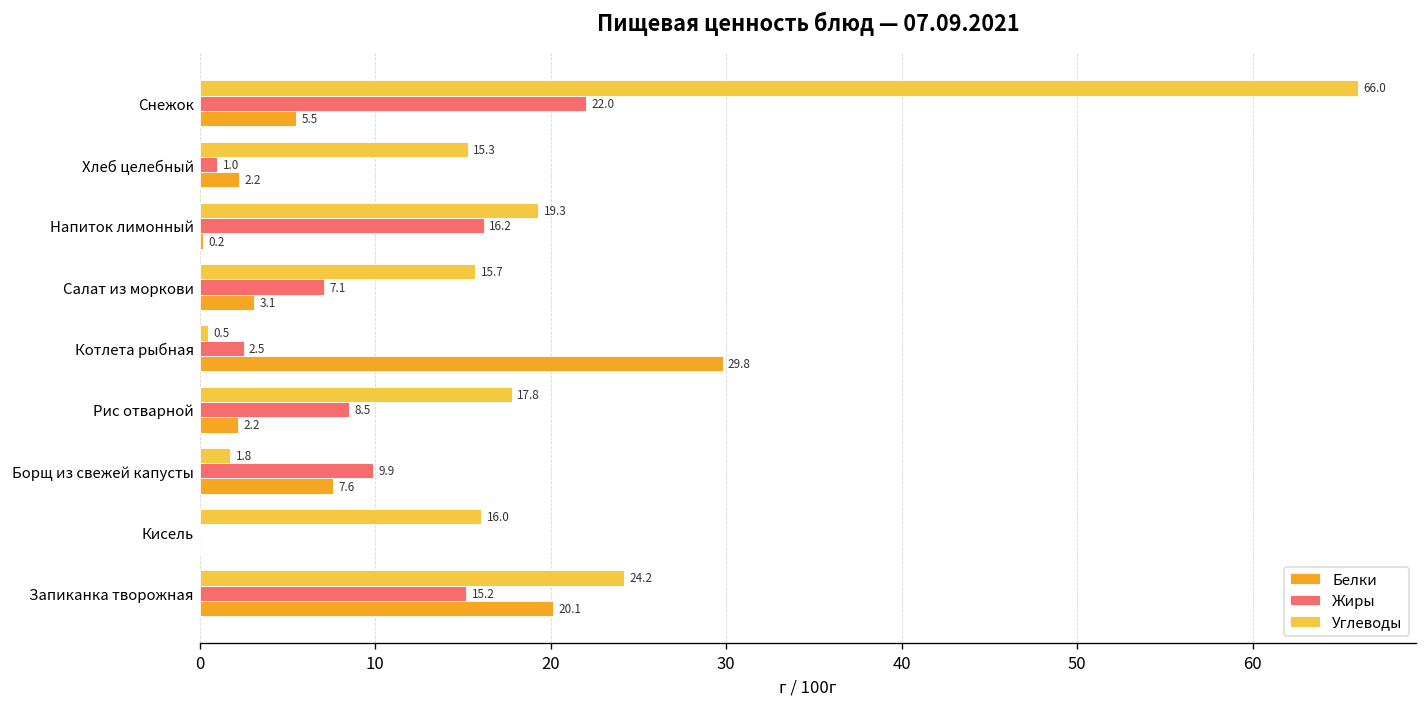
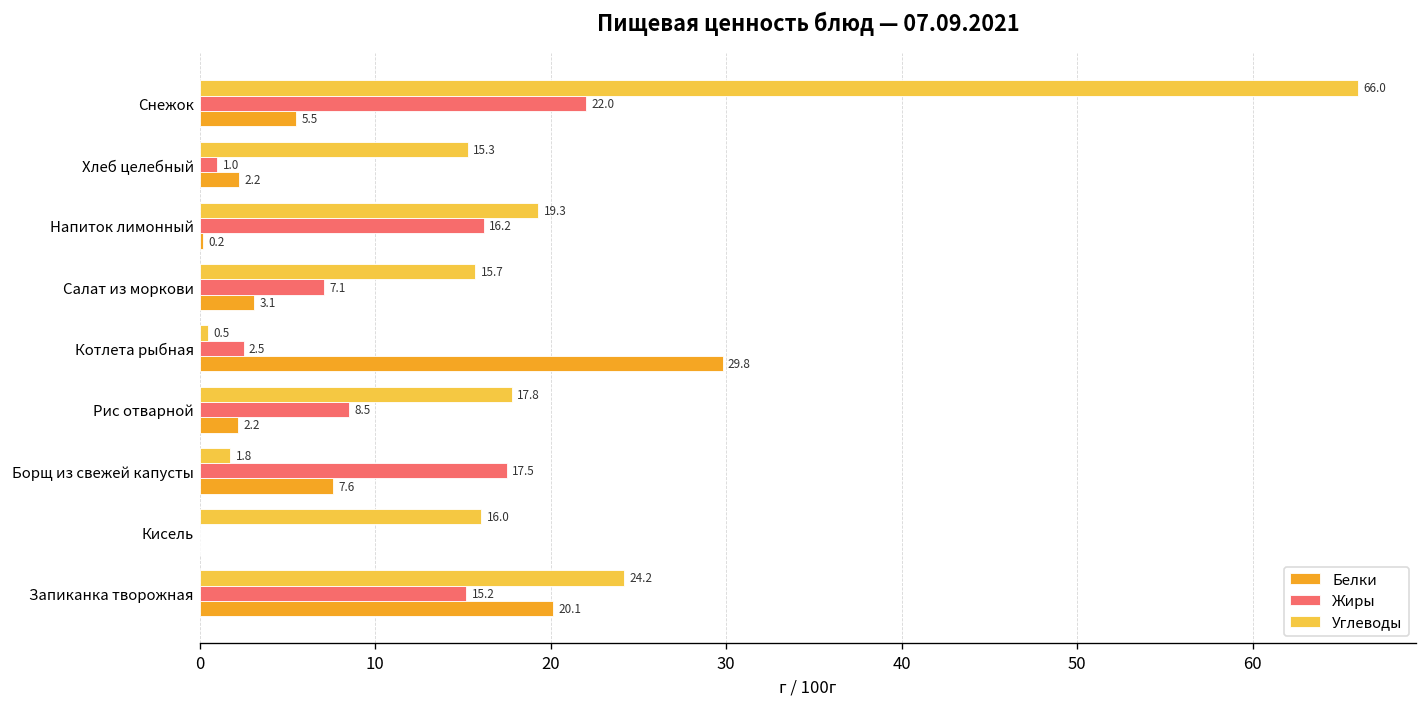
Жиры, Борщ из свежей капусты: 9.9 -> 17.5
